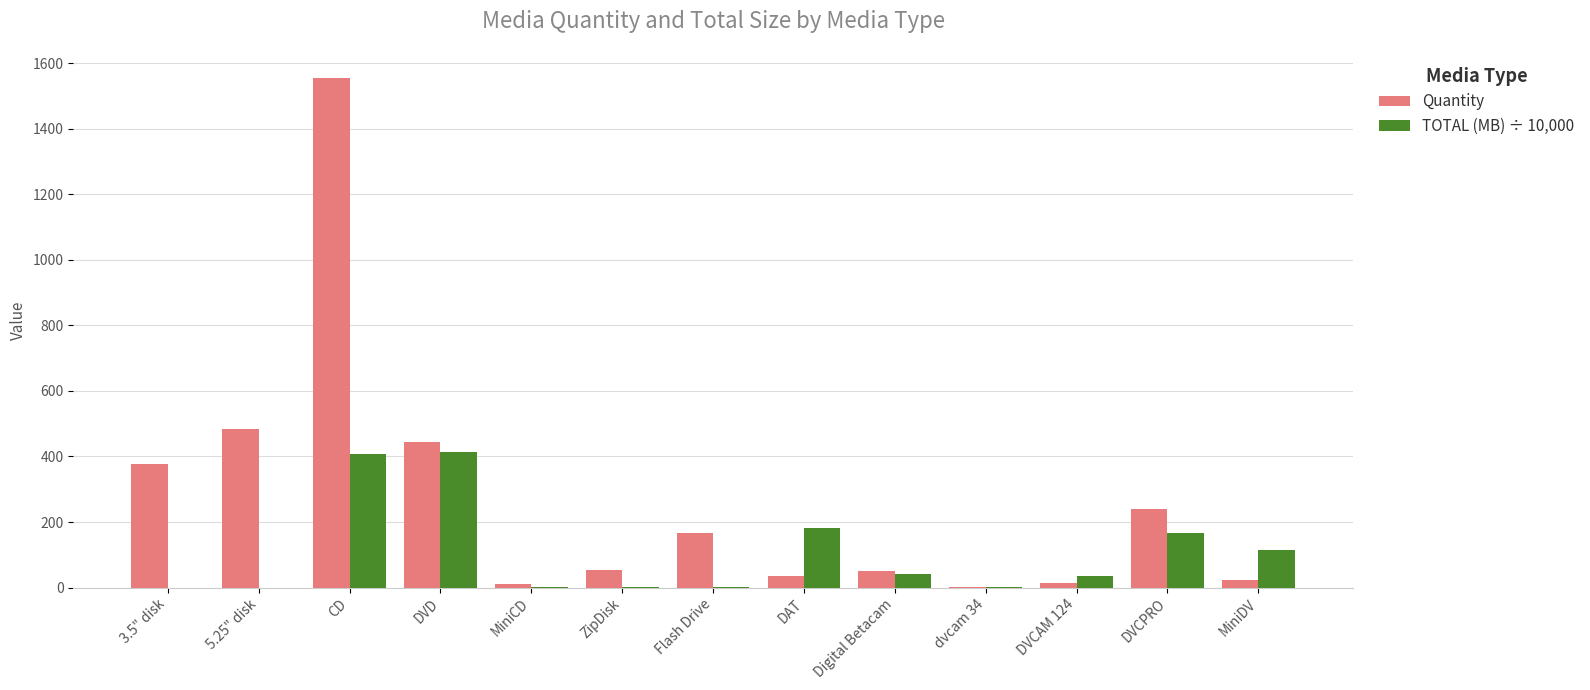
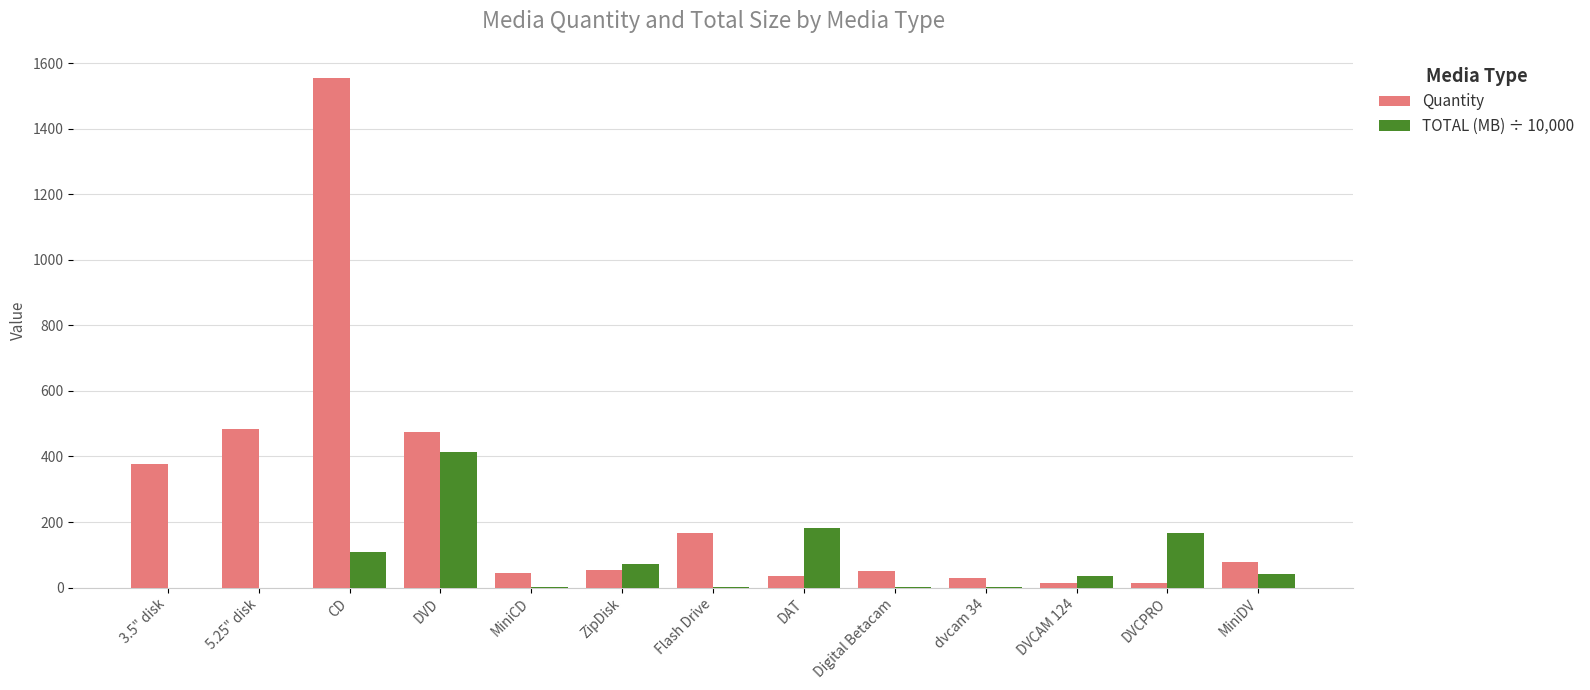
TOTAL (MB) ÷ 10,000, CD: 410 -> 110
Quantity, DVD: 450 -> 480
Quantity, MiniCD: 10 -> 40
TOTAL (MB) ÷ 10,000, ZipDisk: 0 -> 70
TOTAL (MB) ÷ 10,000, Digital Betacam: 40 -> 0
Quantity, dvcam 34: 0 -> 30
Quantity, DVCPRO: 240 -> 10
Quantity, MiniDV: 20 -> 80
TOTAL (MB) ÷ 10,000, MiniDV: 120 -> 40
